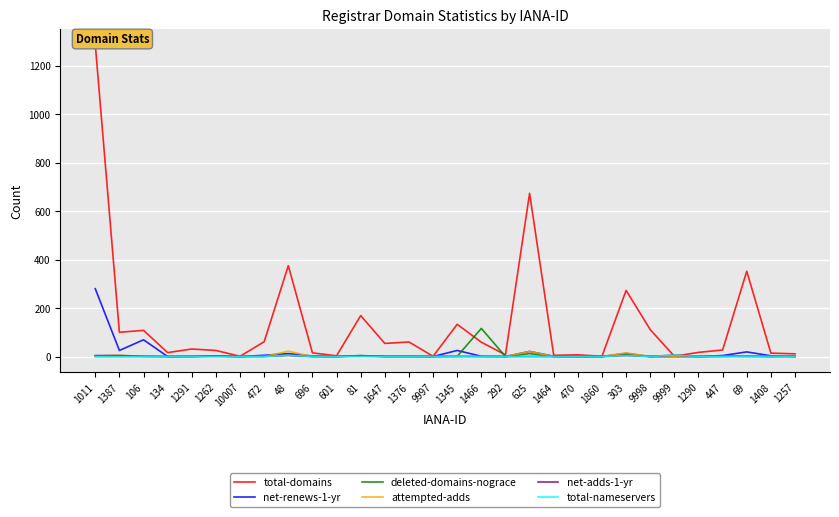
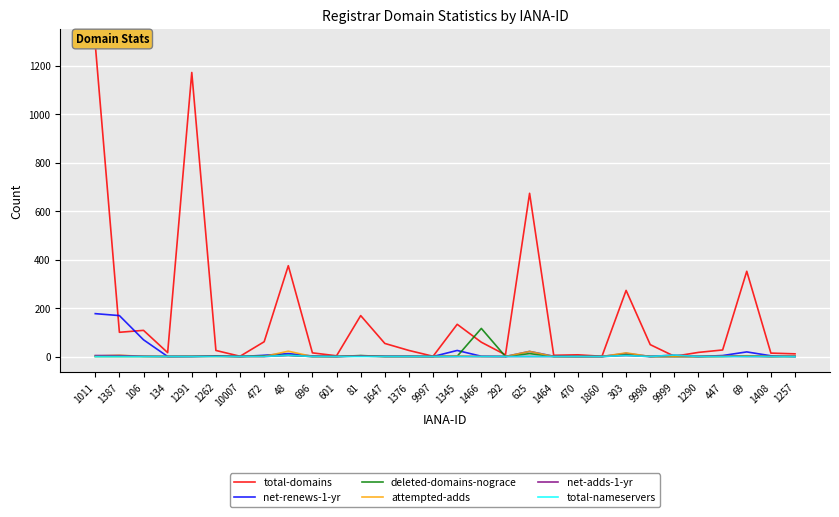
net-renews-1-yr, 1011: 280 -> 180
net-renews-1-yr, 1387: 30 -> 170
total-domains, 1291: 30 -> 1170
total-domains, 1376: 60 -> 30
total-domains, 9998: 110 -> 50
